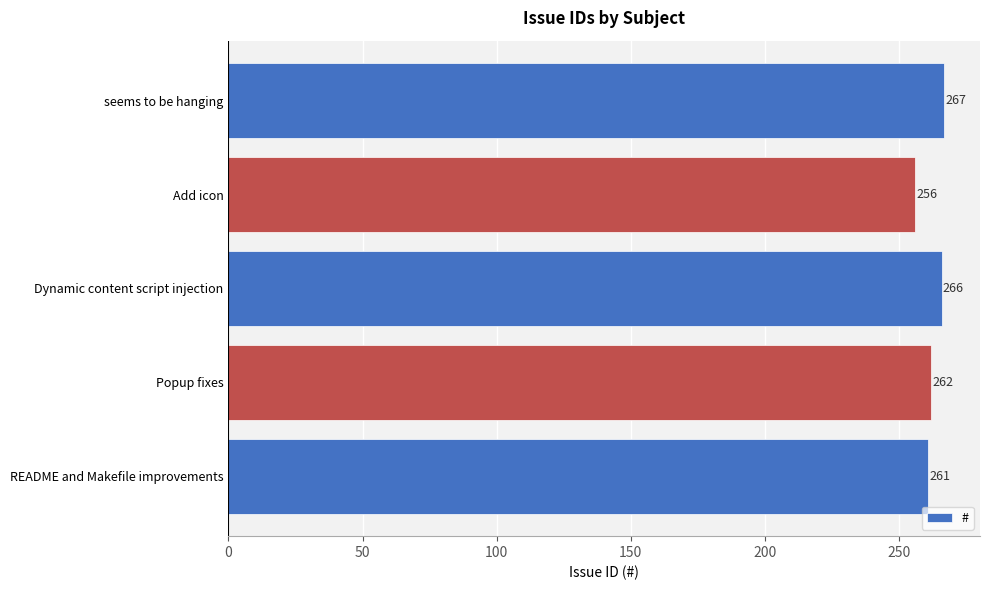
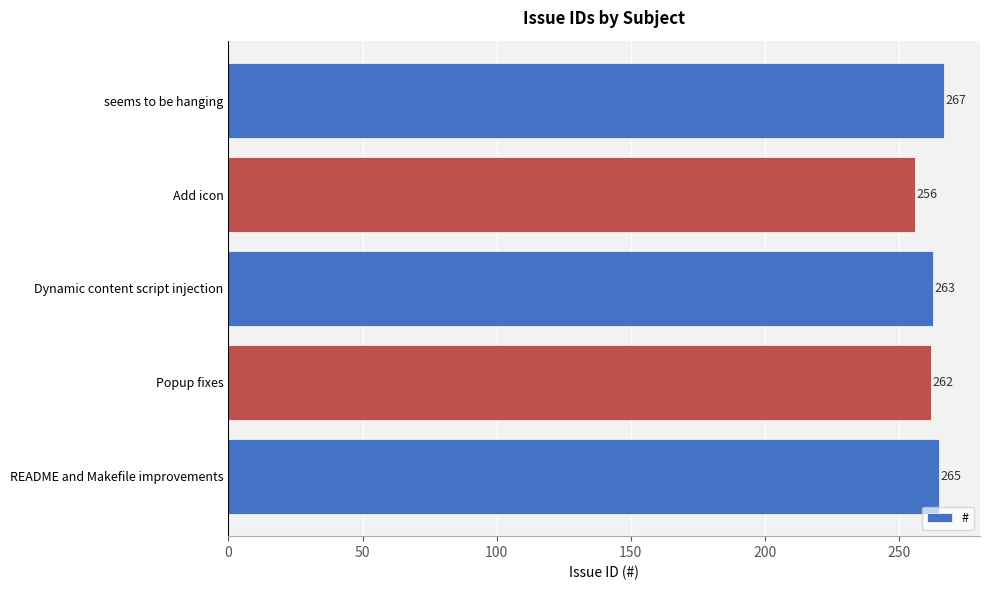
Dynamic content script injection: 266 -> 263
README and Makefile improvements: 261 -> 265
